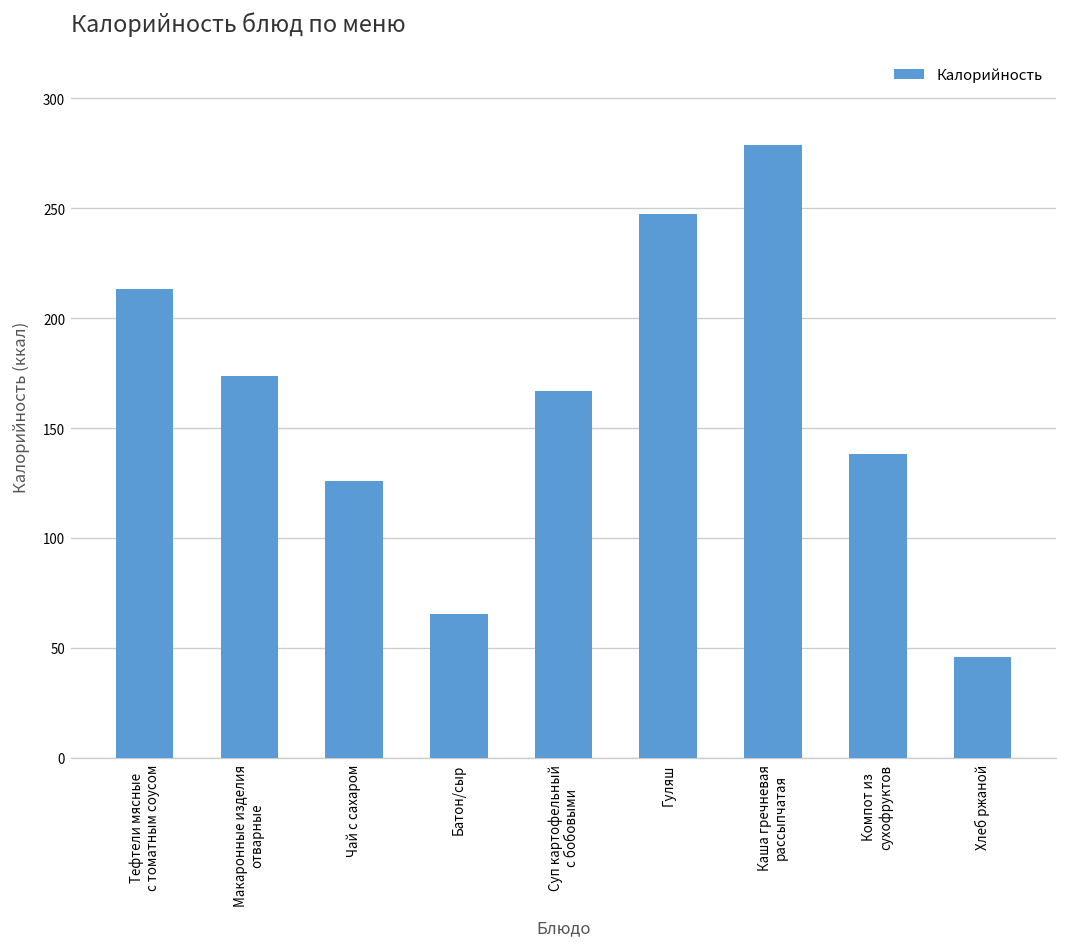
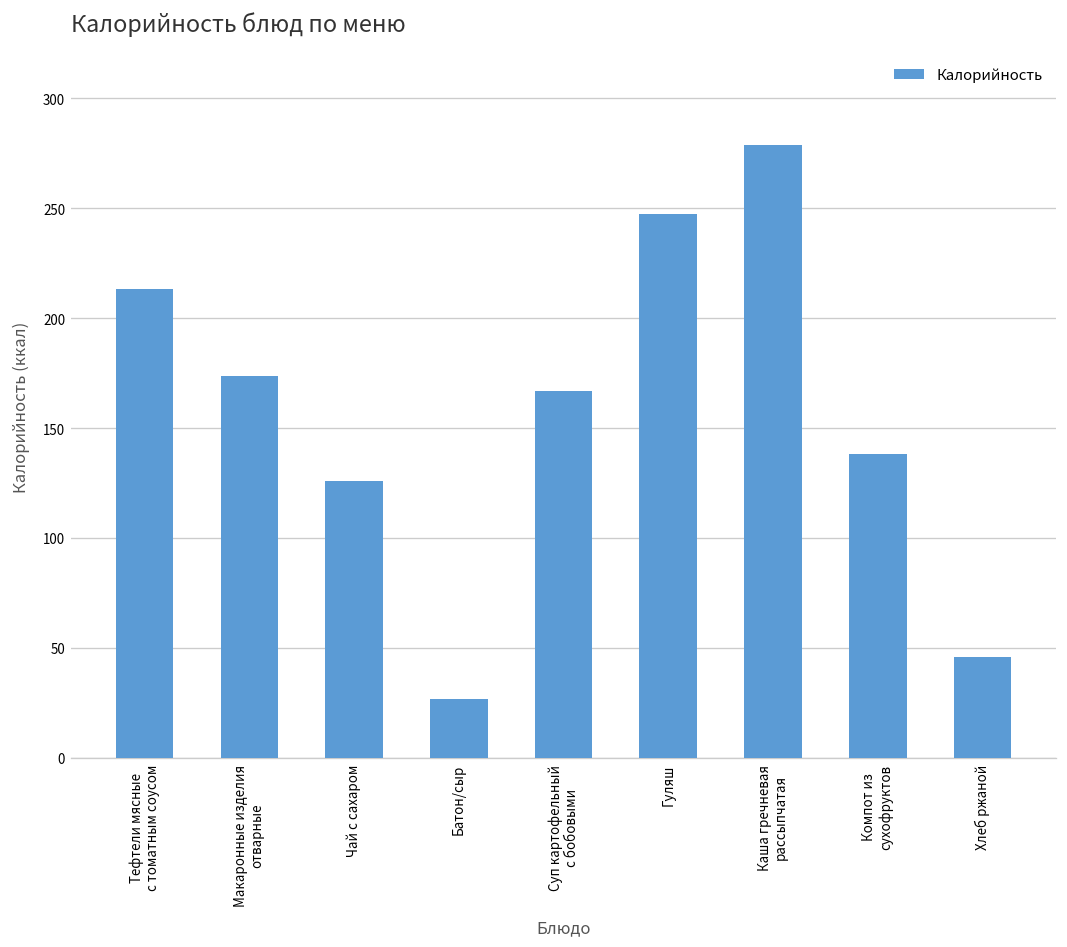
Батон/сыр: 66 -> 27
